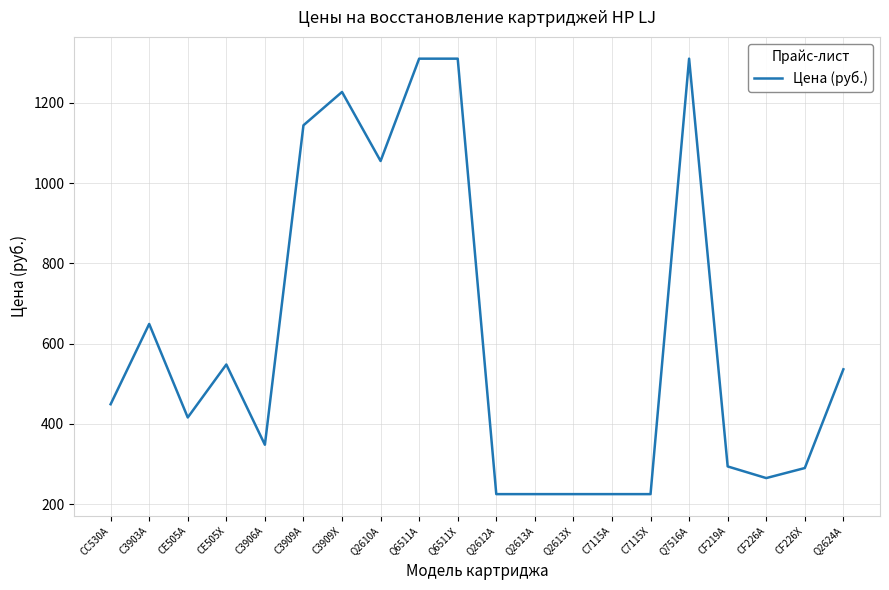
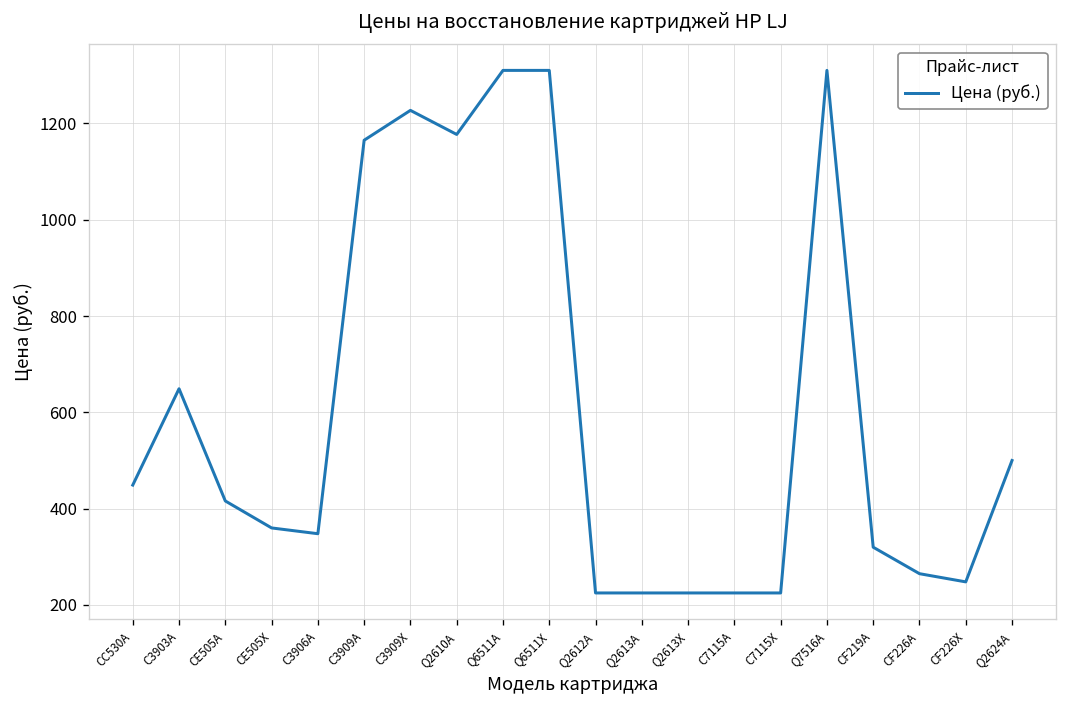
CE505X: 550 -> 360
C3909A: 1140 -> 1170
Q2610A: 1060 -> 1180
CF219A: 290 -> 320
CF226X: 290 -> 250
Q2624A: 540 -> 500
